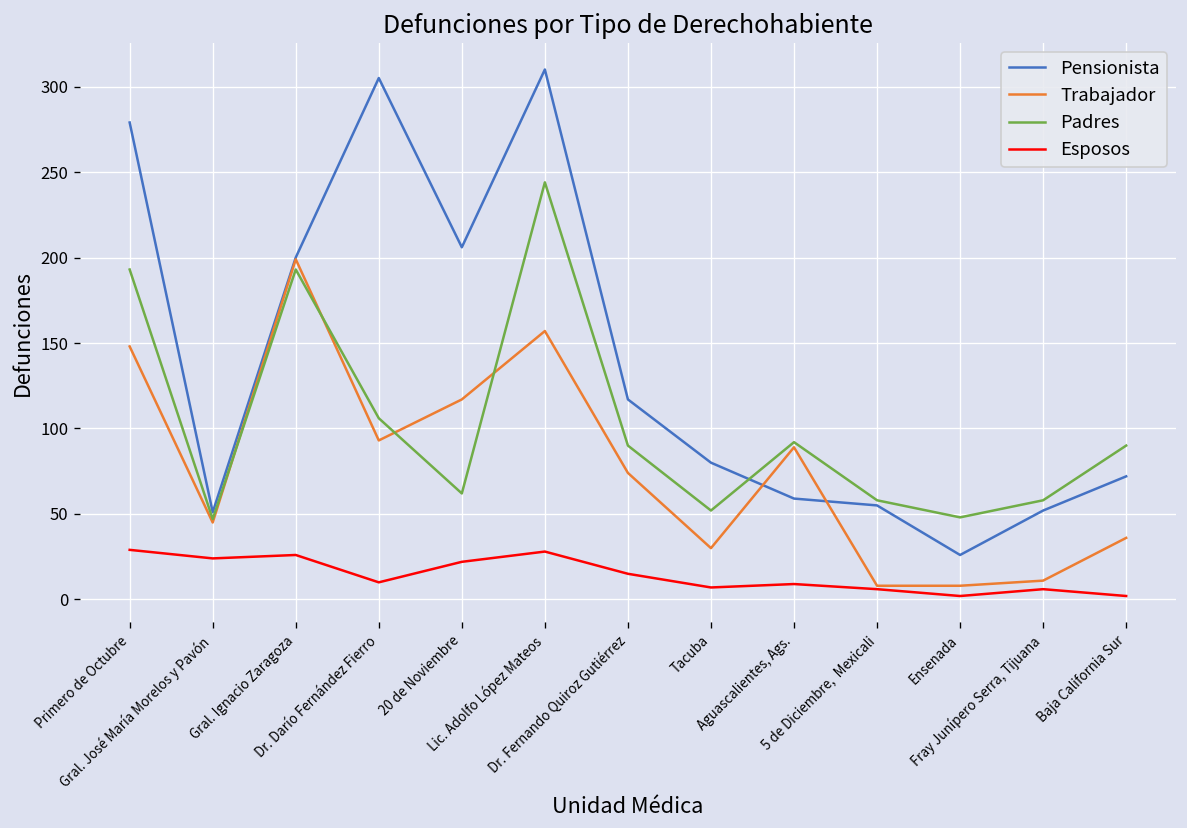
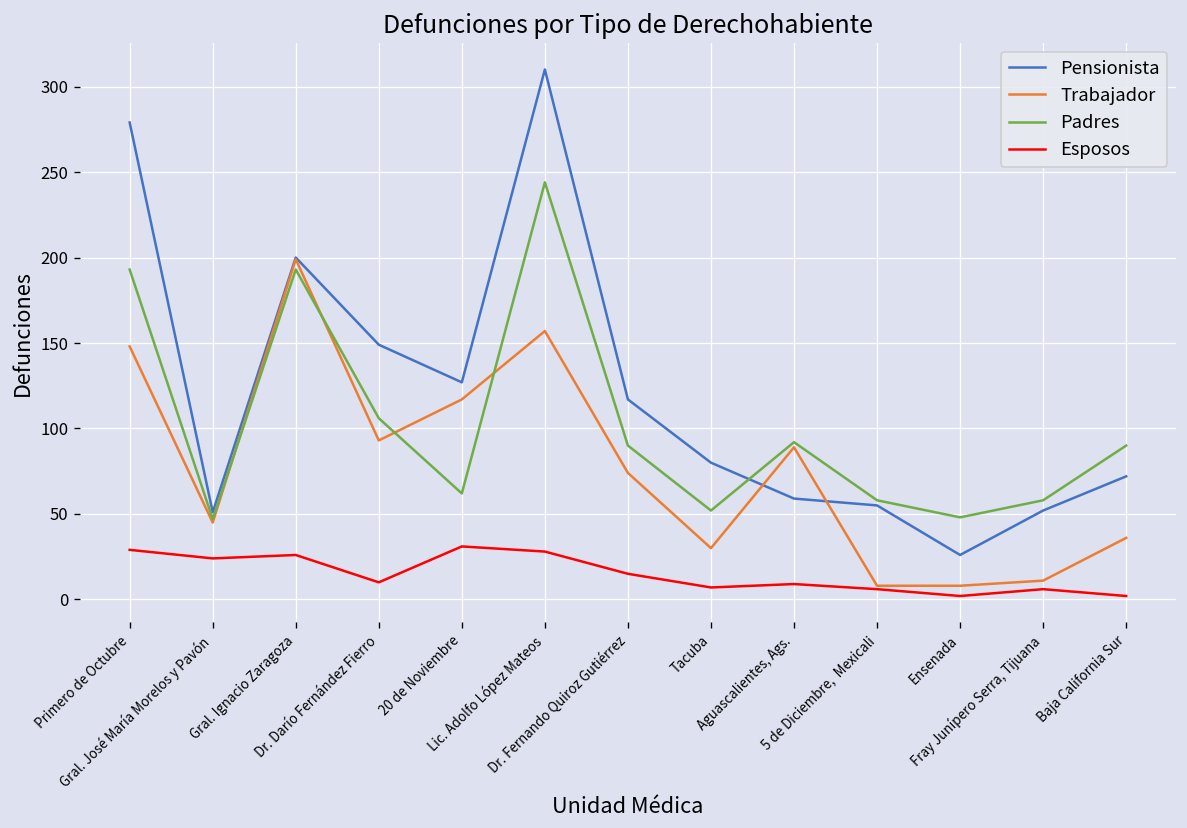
Pensionista, Dr. Darío Fernández Fierro: 305 -> 149
Pensionista, 20 de Noviembre: 206 -> 127
Esposos, 20 de Noviembre: 22 -> 31
